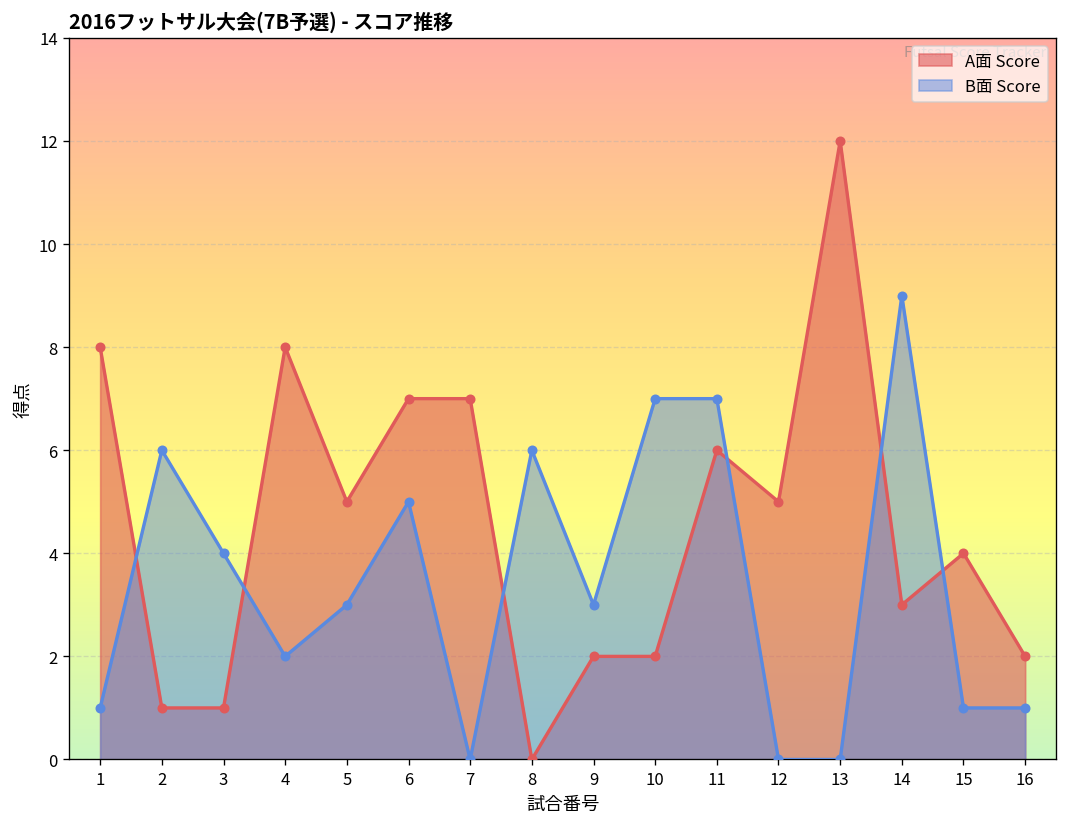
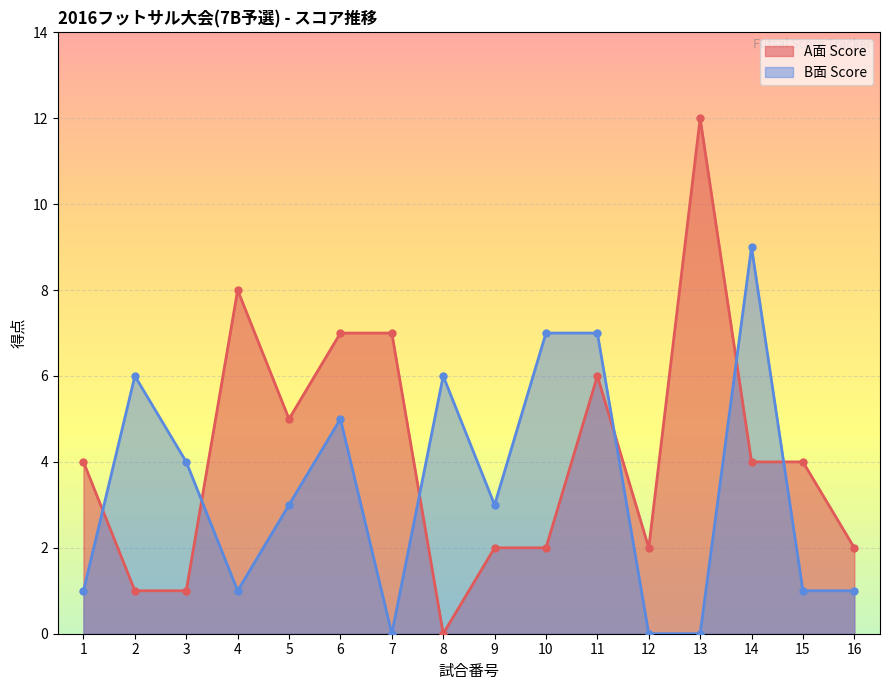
A面 Score, 1: 8 -> 4
B面 Score, 4: 2 -> 1
A面 Score, 12: 5 -> 2
A面 Score, 14: 3 -> 4
